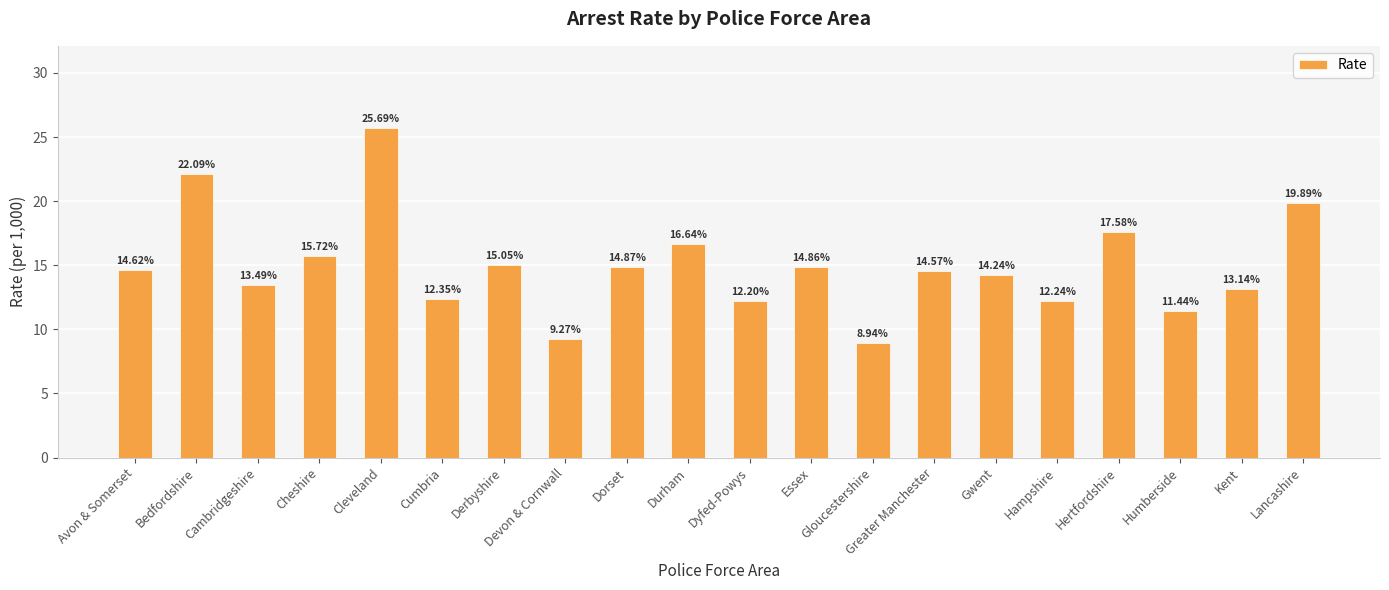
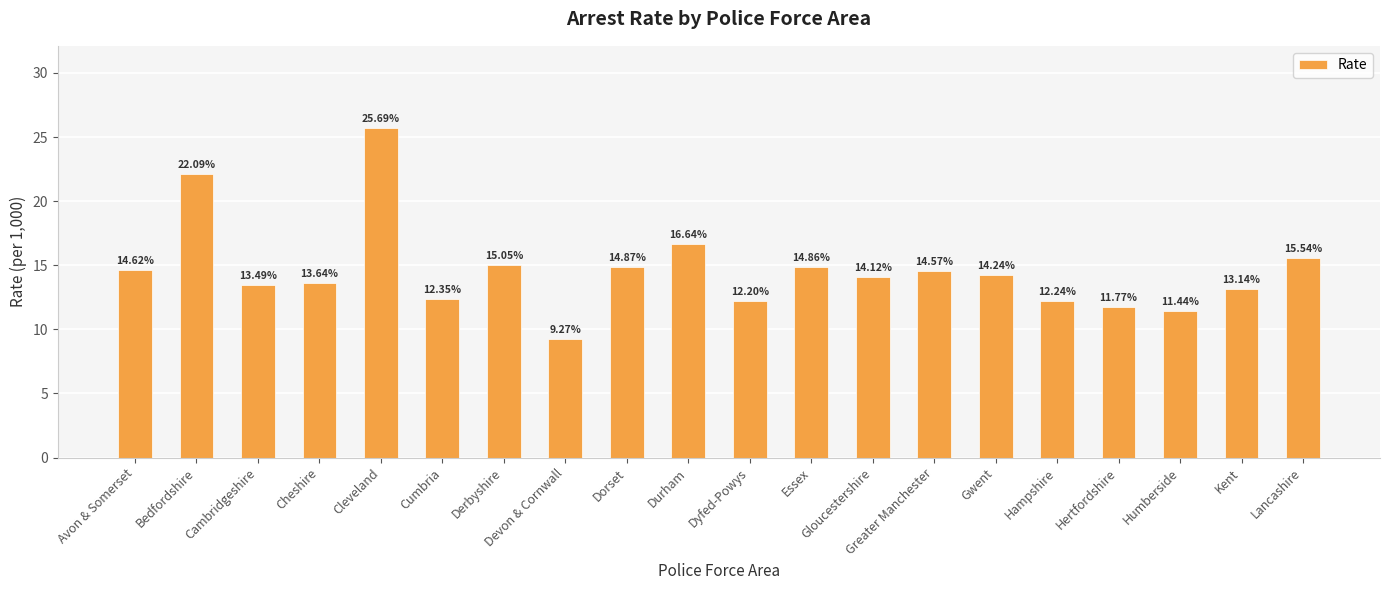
Cheshire: 15.72% -> 13.64%
Gloucestershire: 8.94% -> 14.12%
Hertfordshire: 17.58% -> 11.77%
Lancashire: 19.89% -> 15.54%
